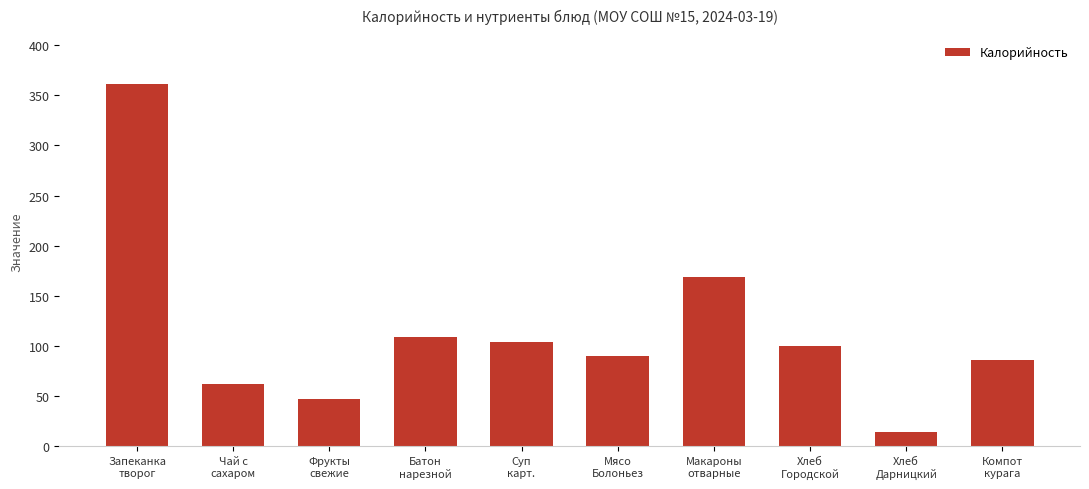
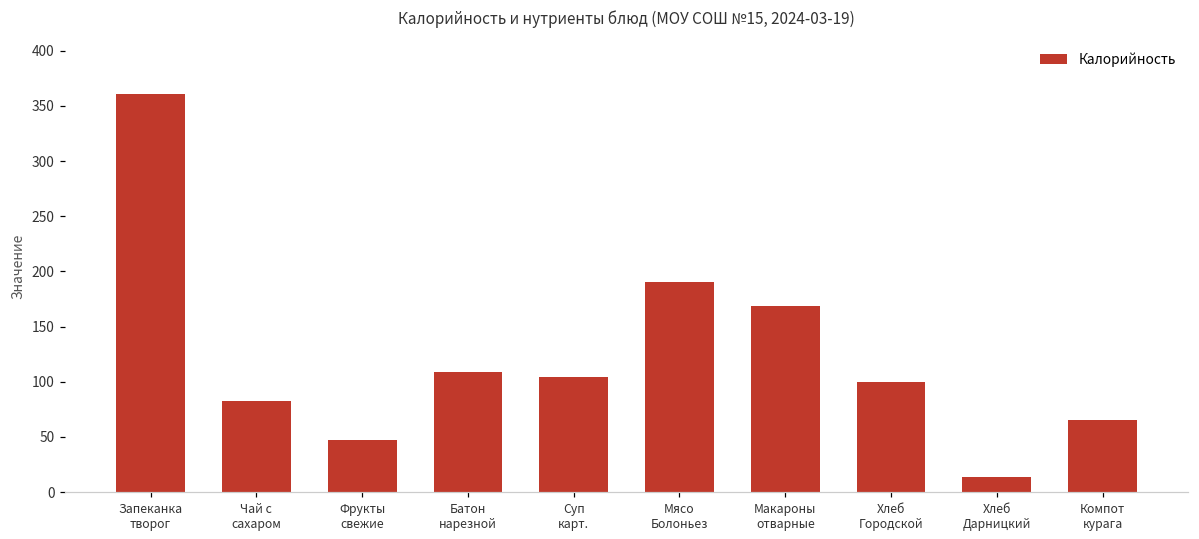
Чай с сахаром: 62 -> 83
Мясо Болоньез: 90 -> 190
Компот курага: 86 -> 65
